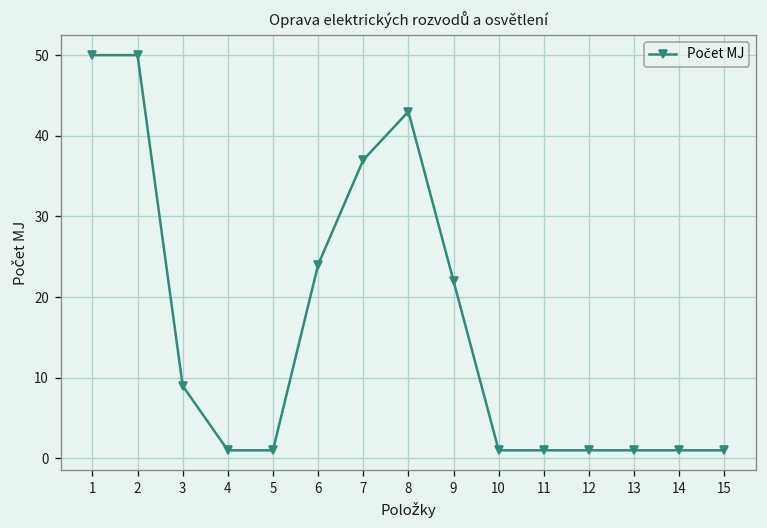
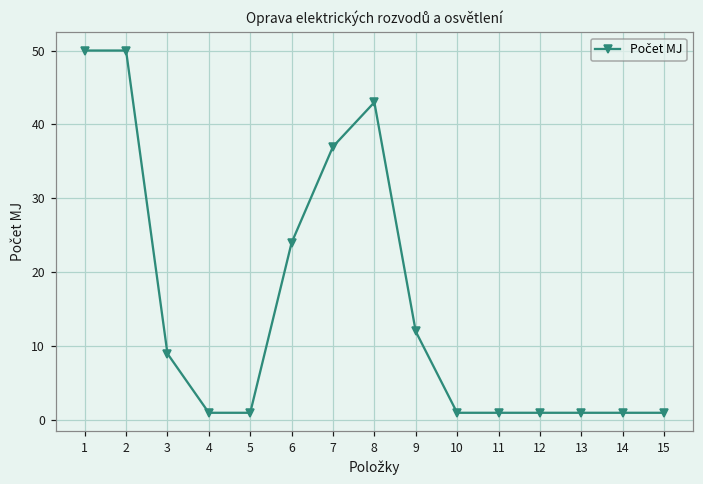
9: 22 -> 12
